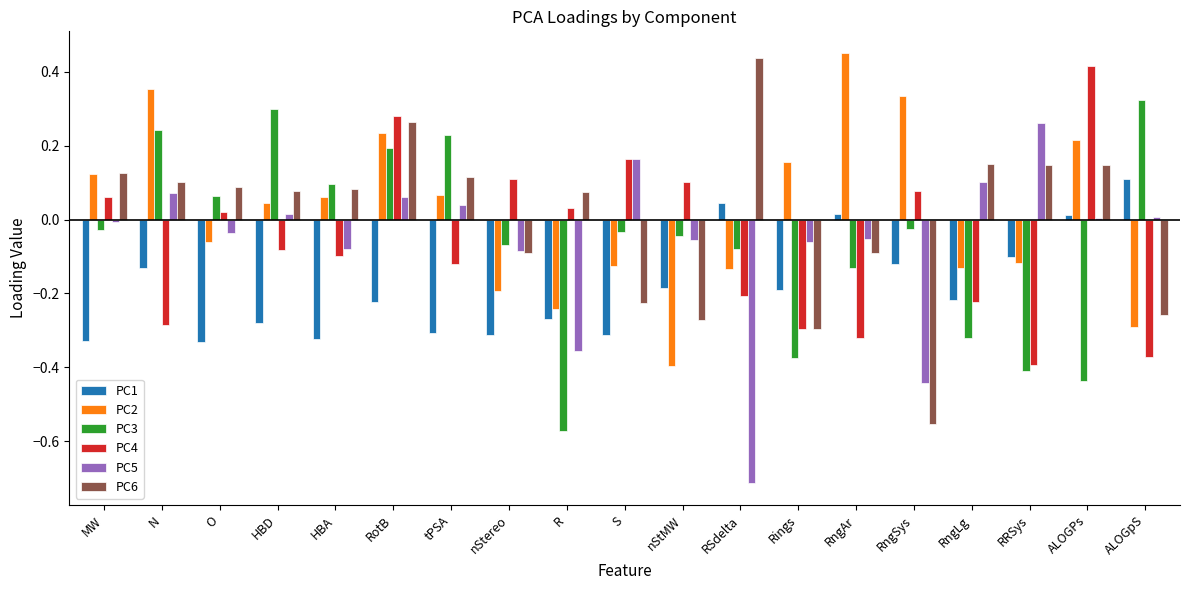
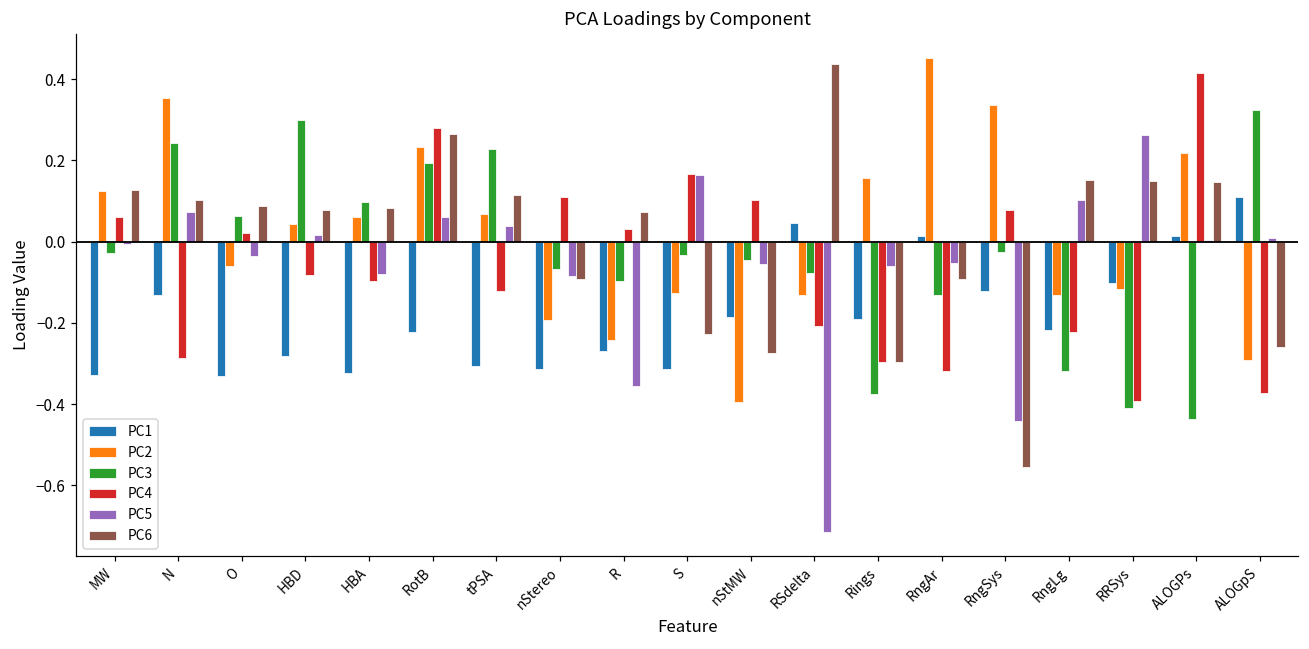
PC3, R: -0.57 -> -0.10
